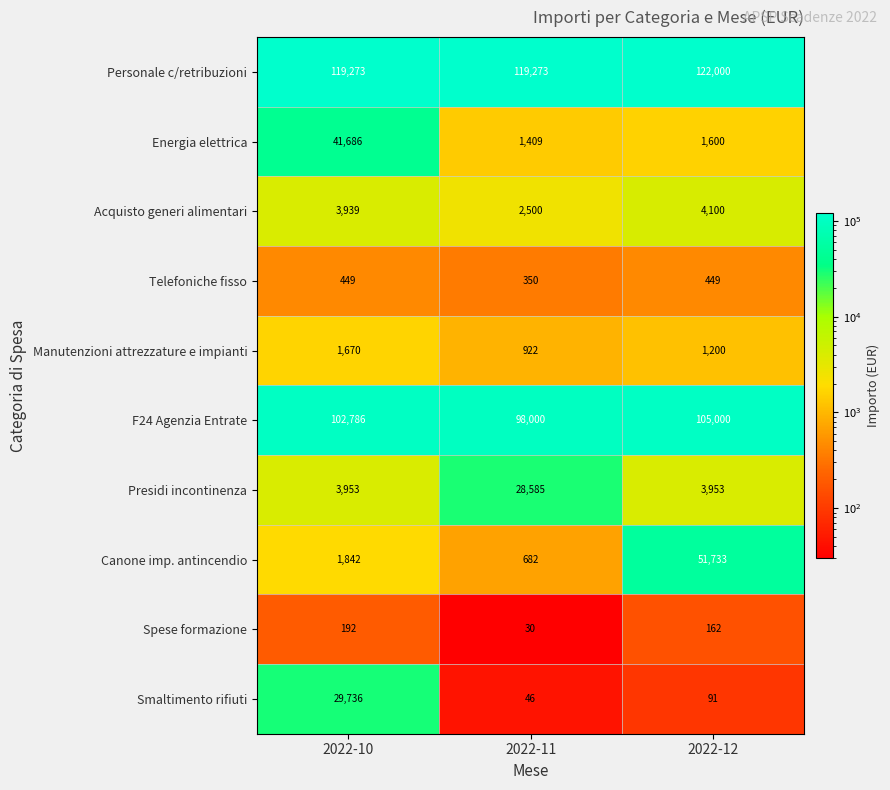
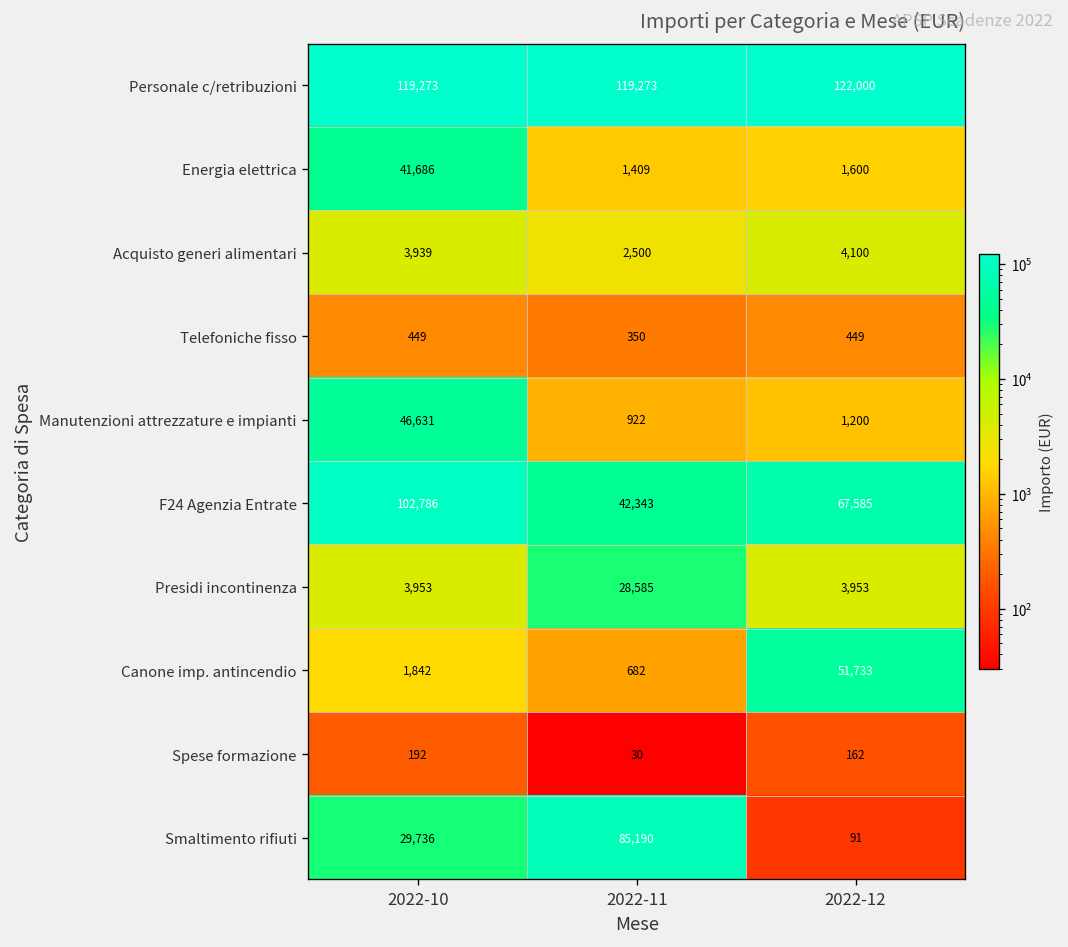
Manutenzioni attrezzature e impianti, 2022-10: 1,670 -> 46,631
F24 Agenzia Entrate, 2022-11: 98,000 -> 42,343
F24 Agenzia Entrate, 2022-12: 105,000 -> 67,585
Smaltimento rifiuti, 2022-11: 46 -> 85,190
